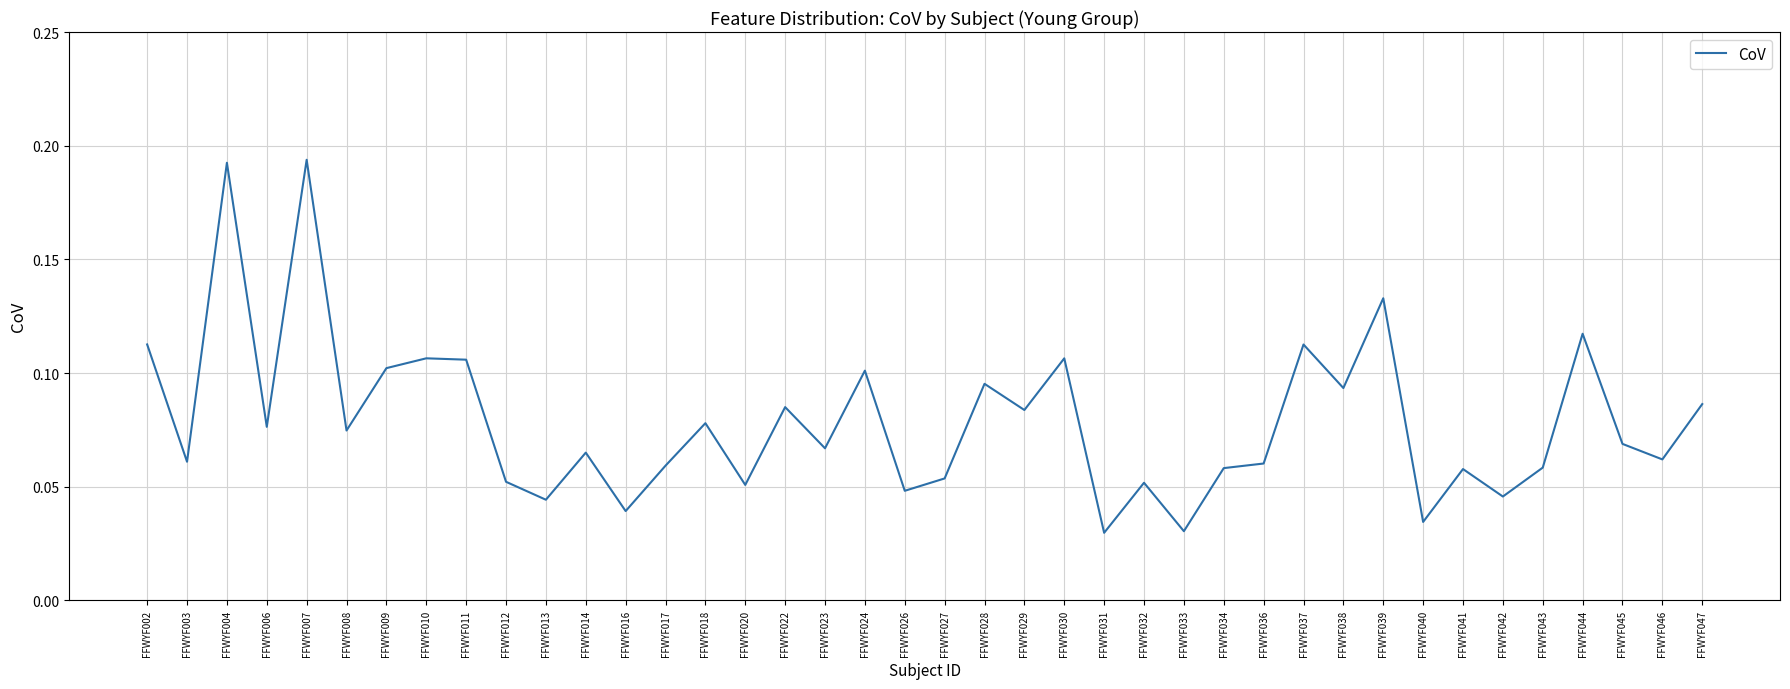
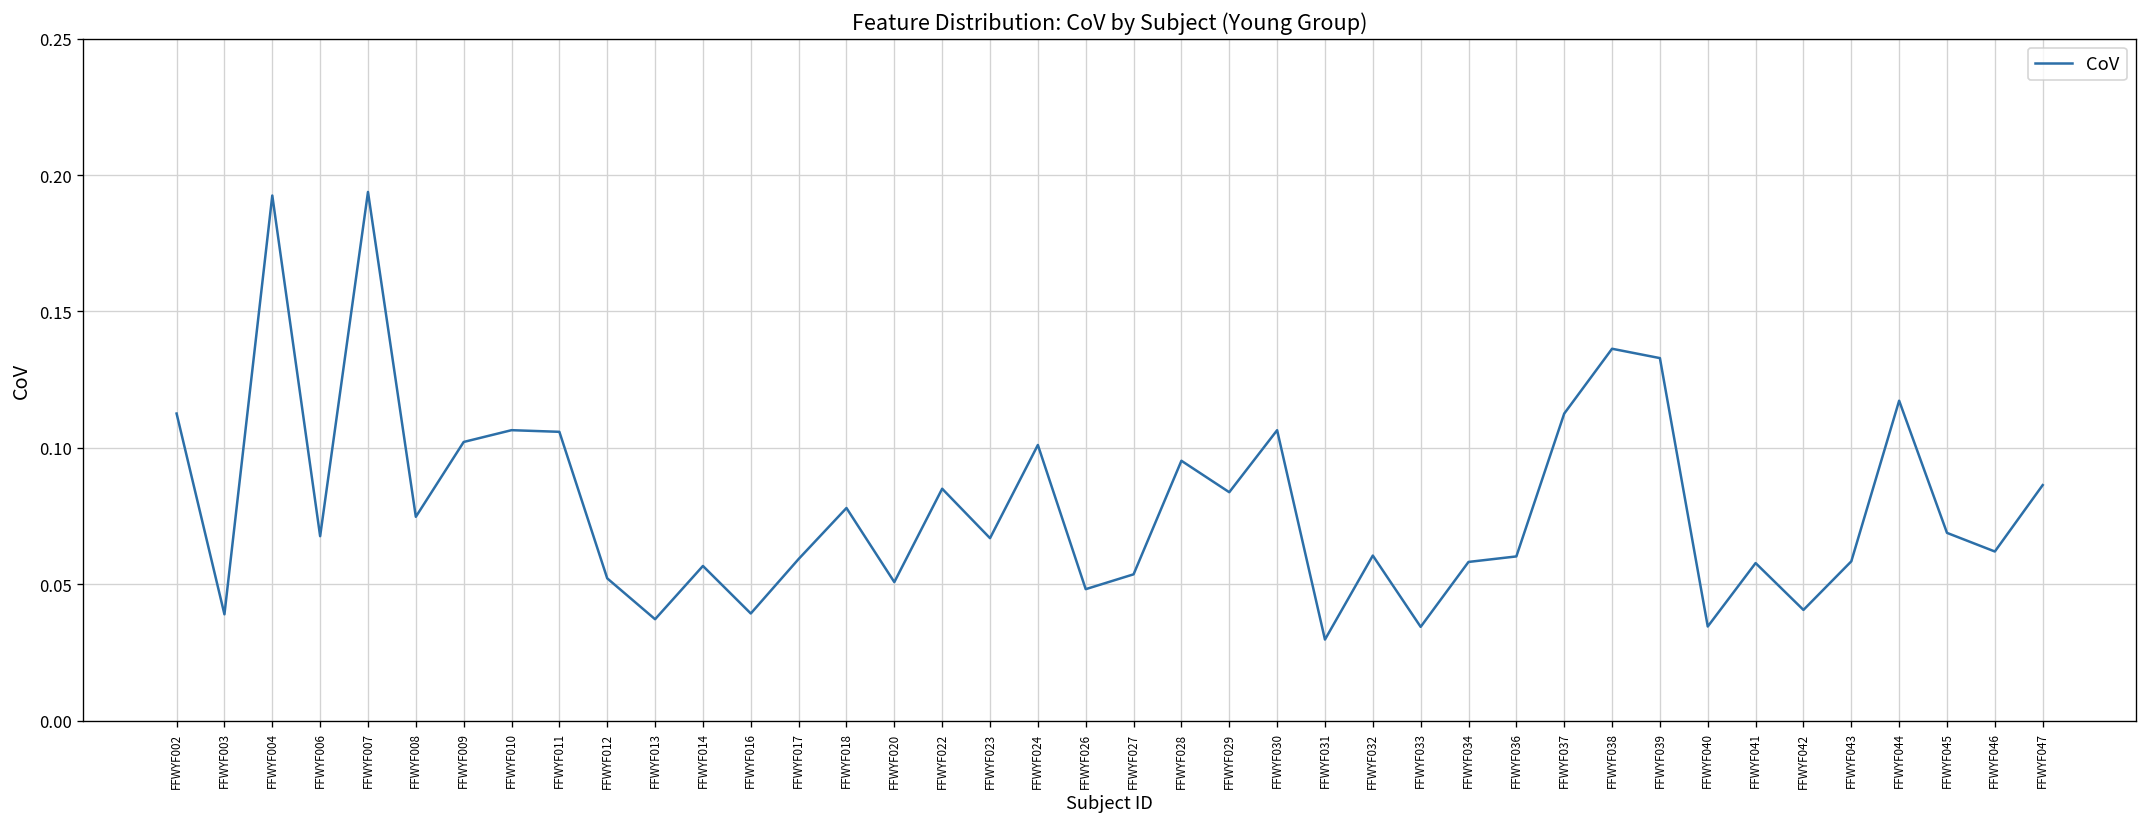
FFWYF003: 0.061 -> 0.039
FFWYF006: 0.076 -> 0.068
FFWYF013: 0.044 -> 0.037
FFWYF014: 0.065 -> 0.057
FFWYF032: 0.052 -> 0.061
FFWYF033: 0.030 -> 0.034
FFWYF038: 0.093 -> 0.136
FFWYF042: 0.046 -> 0.041
